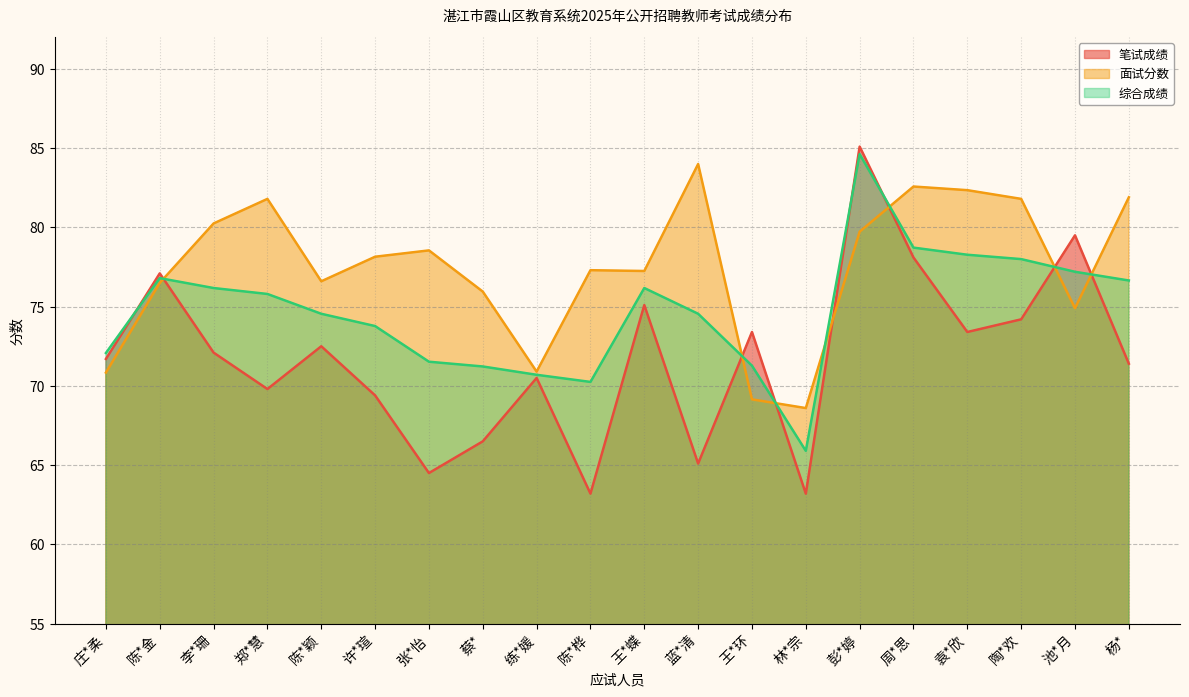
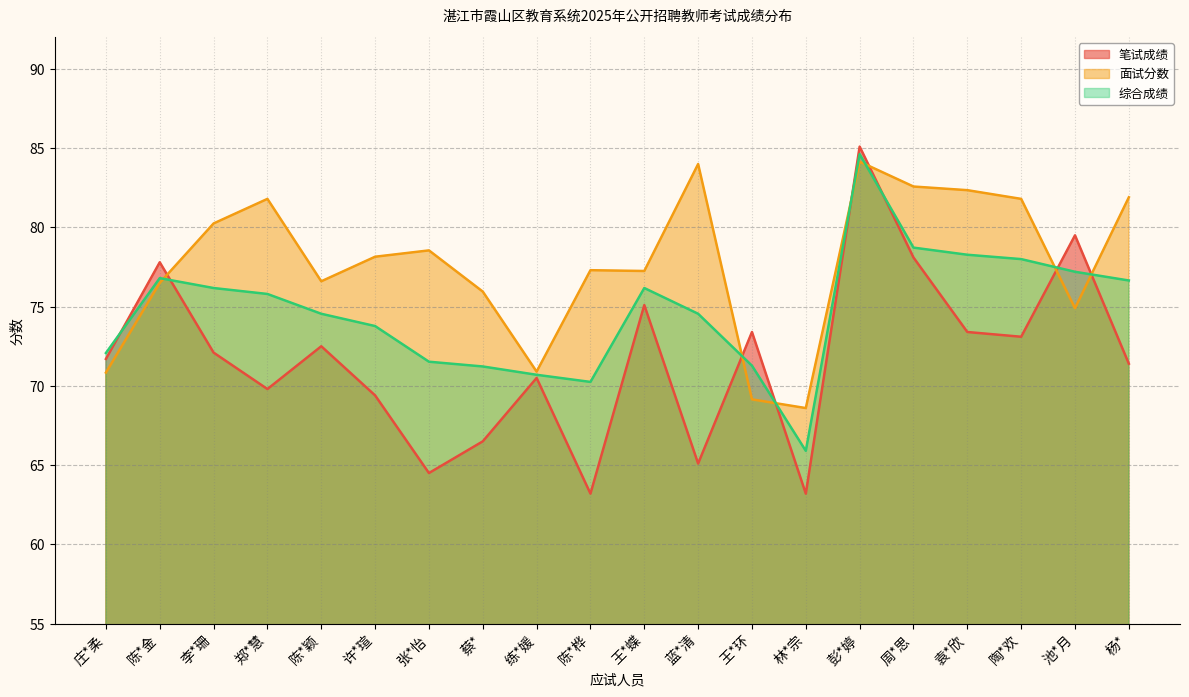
笔试成绩, 陈*金: 77.1 -> 77.8
面试分数, 彭*婷: 79.7 -> 84.2
笔试成绩, 陶*欢: 74.2 -> 73.1
